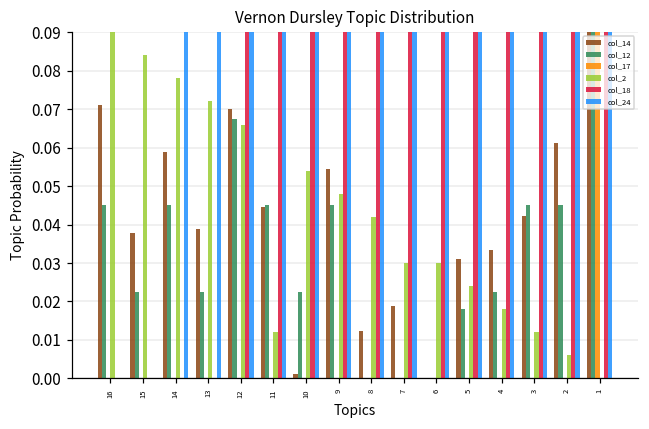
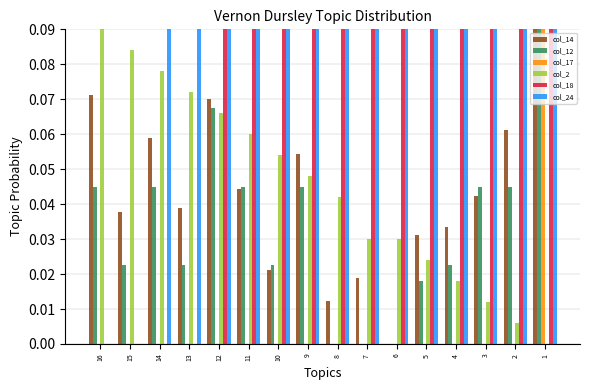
col_2, 11: 0.012 -> 0.060
col_14, 10: 0.001 -> 0.021
